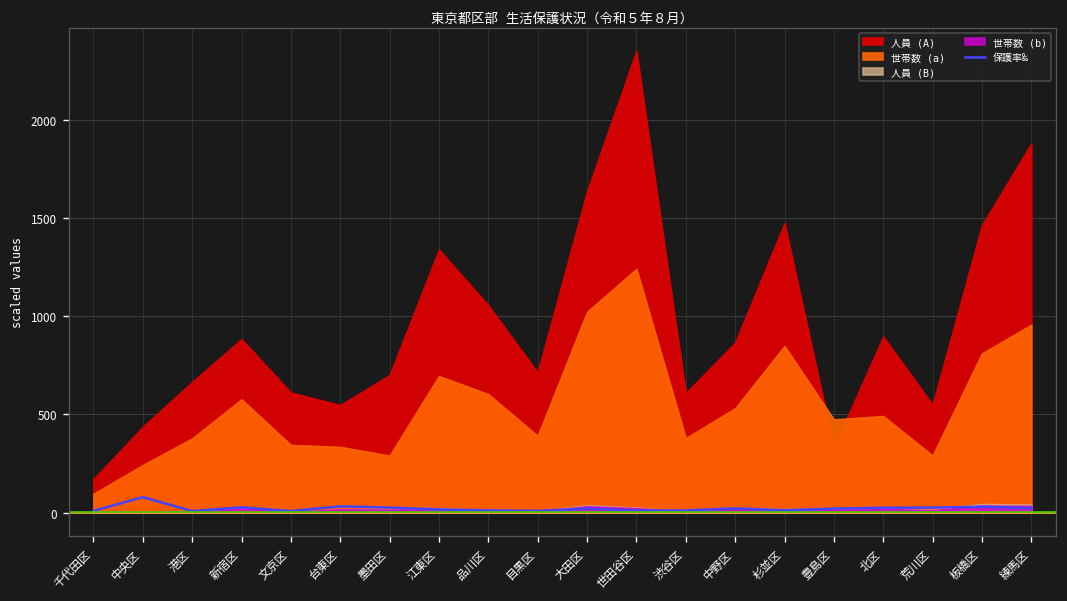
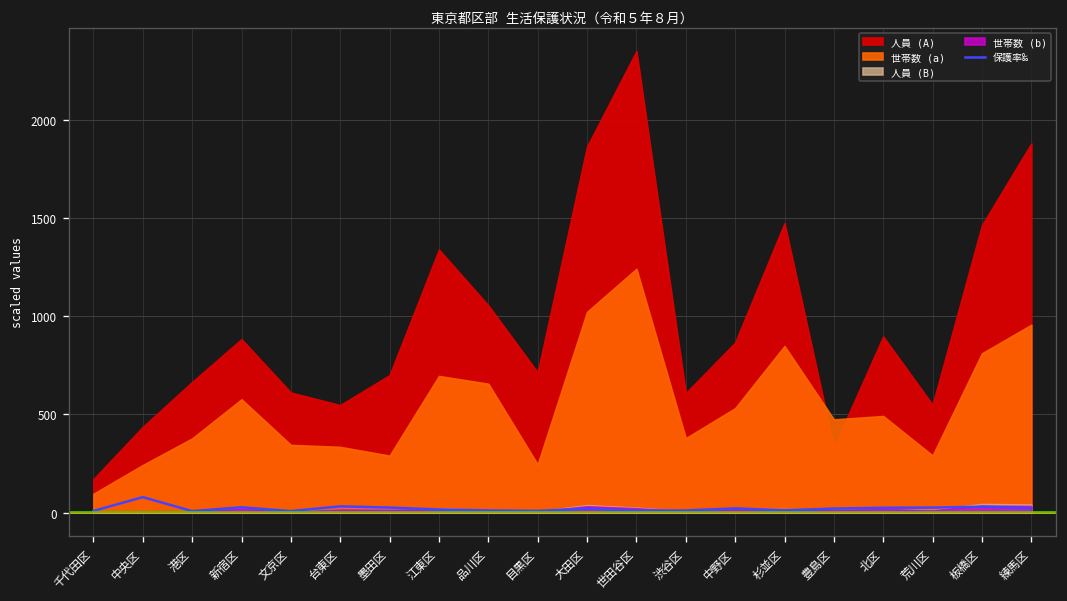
世帯数 (a), 品川区: 600 -> 660
世帯数 (a), 目黒区: 390 -> 250
人員 (A), 大田区: 1640 -> 1860
